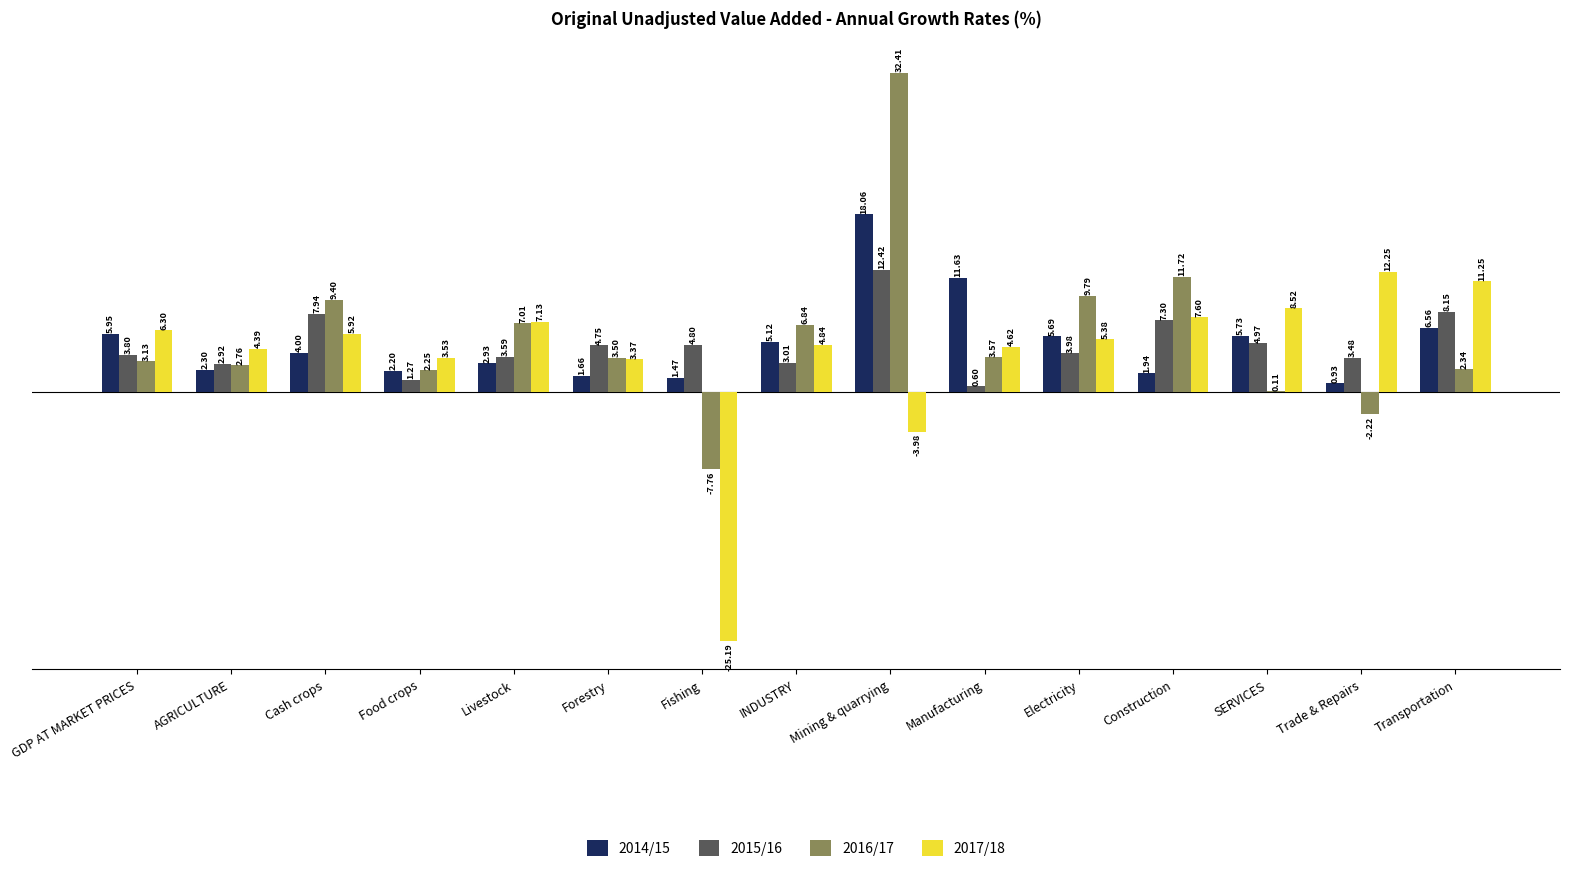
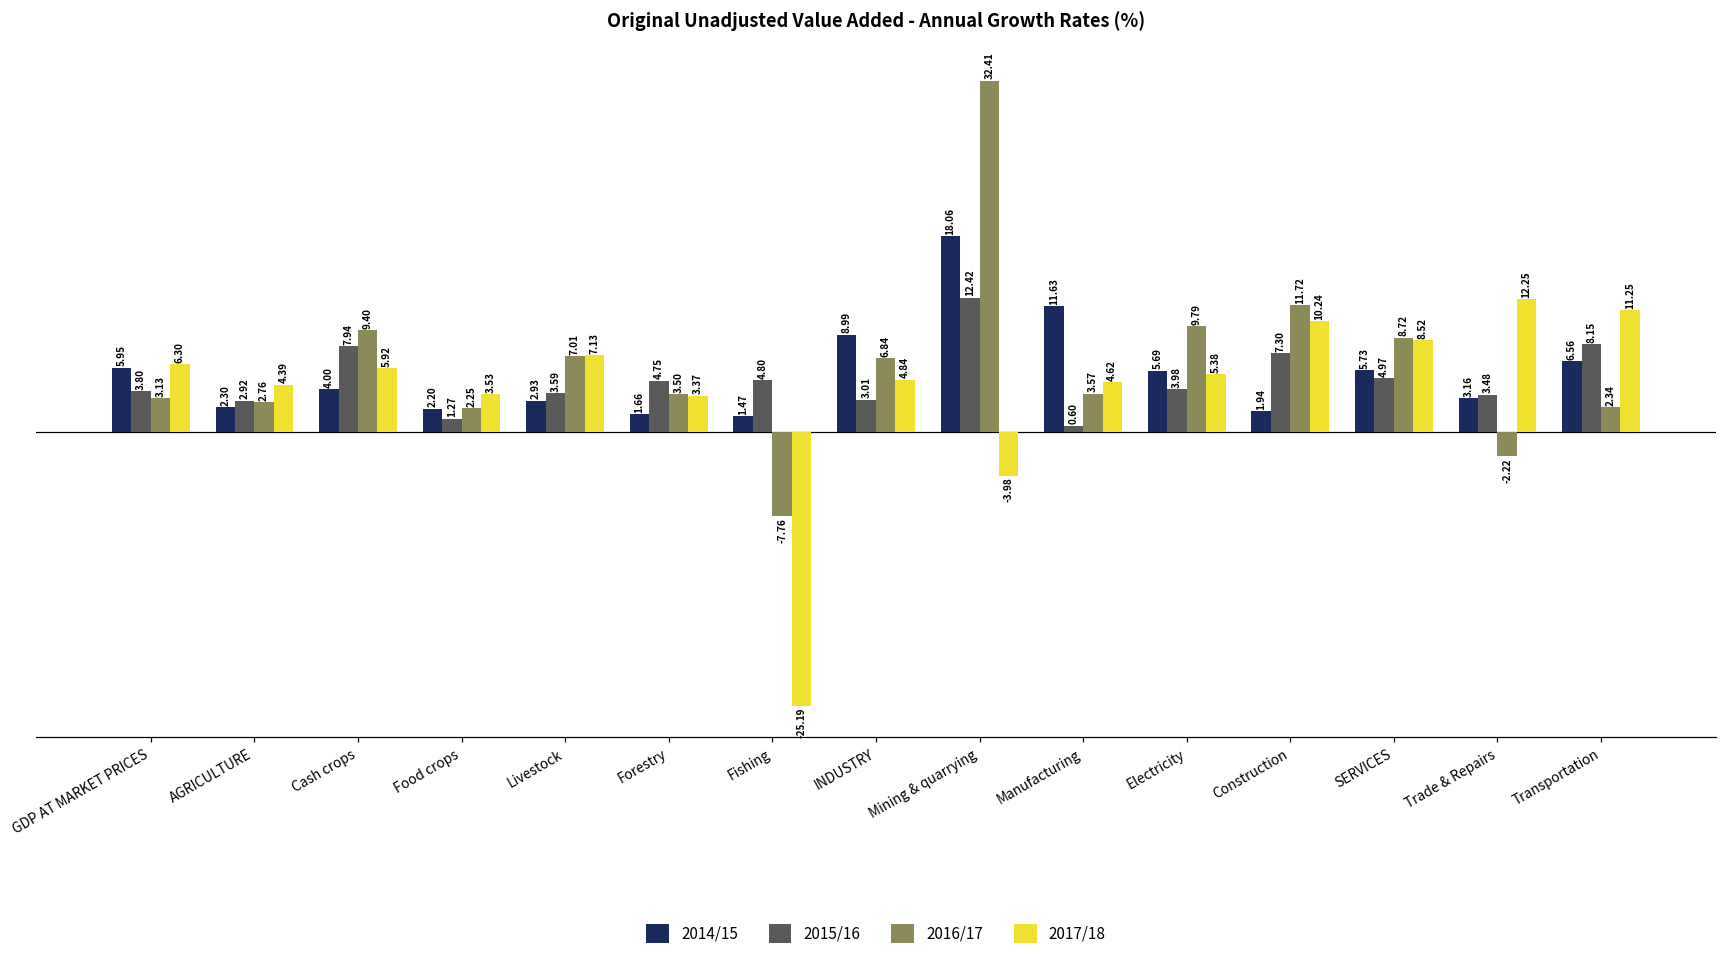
2014/15, INDUSTRY: 5.12 -> 8.99
2017/18, Construction: 7.60 -> 10.24
2016/17, SERVICES: 0.11 -> 8.72
2014/15, Trade & Repairs: 0.93 -> 3.16
